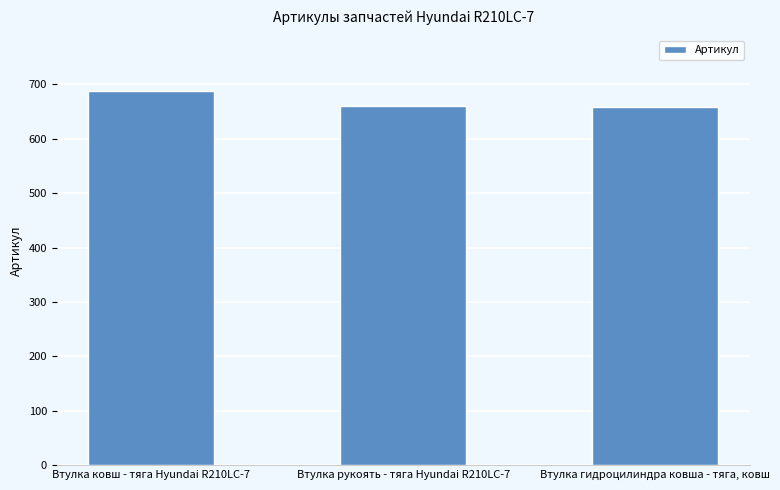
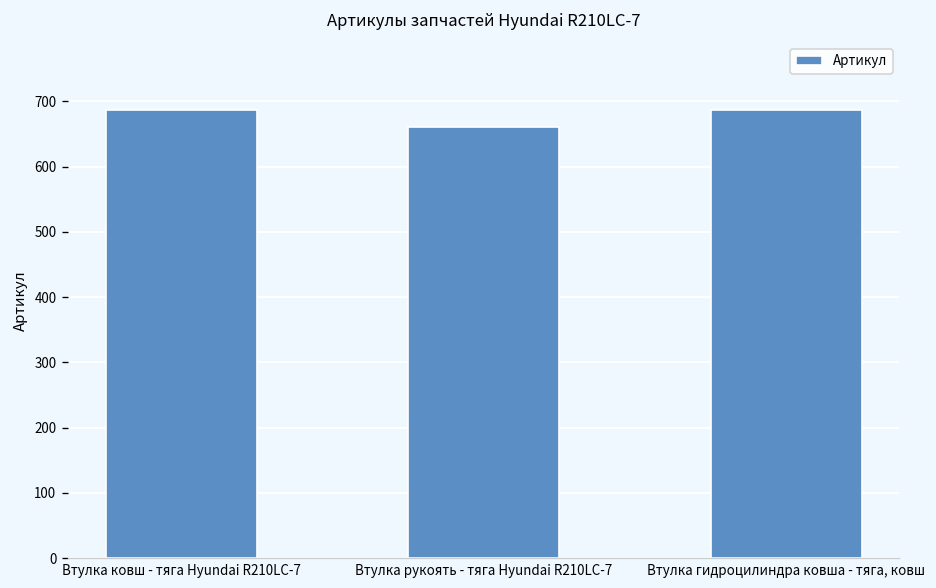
Втулка гидроцилиндра ковша - тяга, ковш: 660 -> 690
